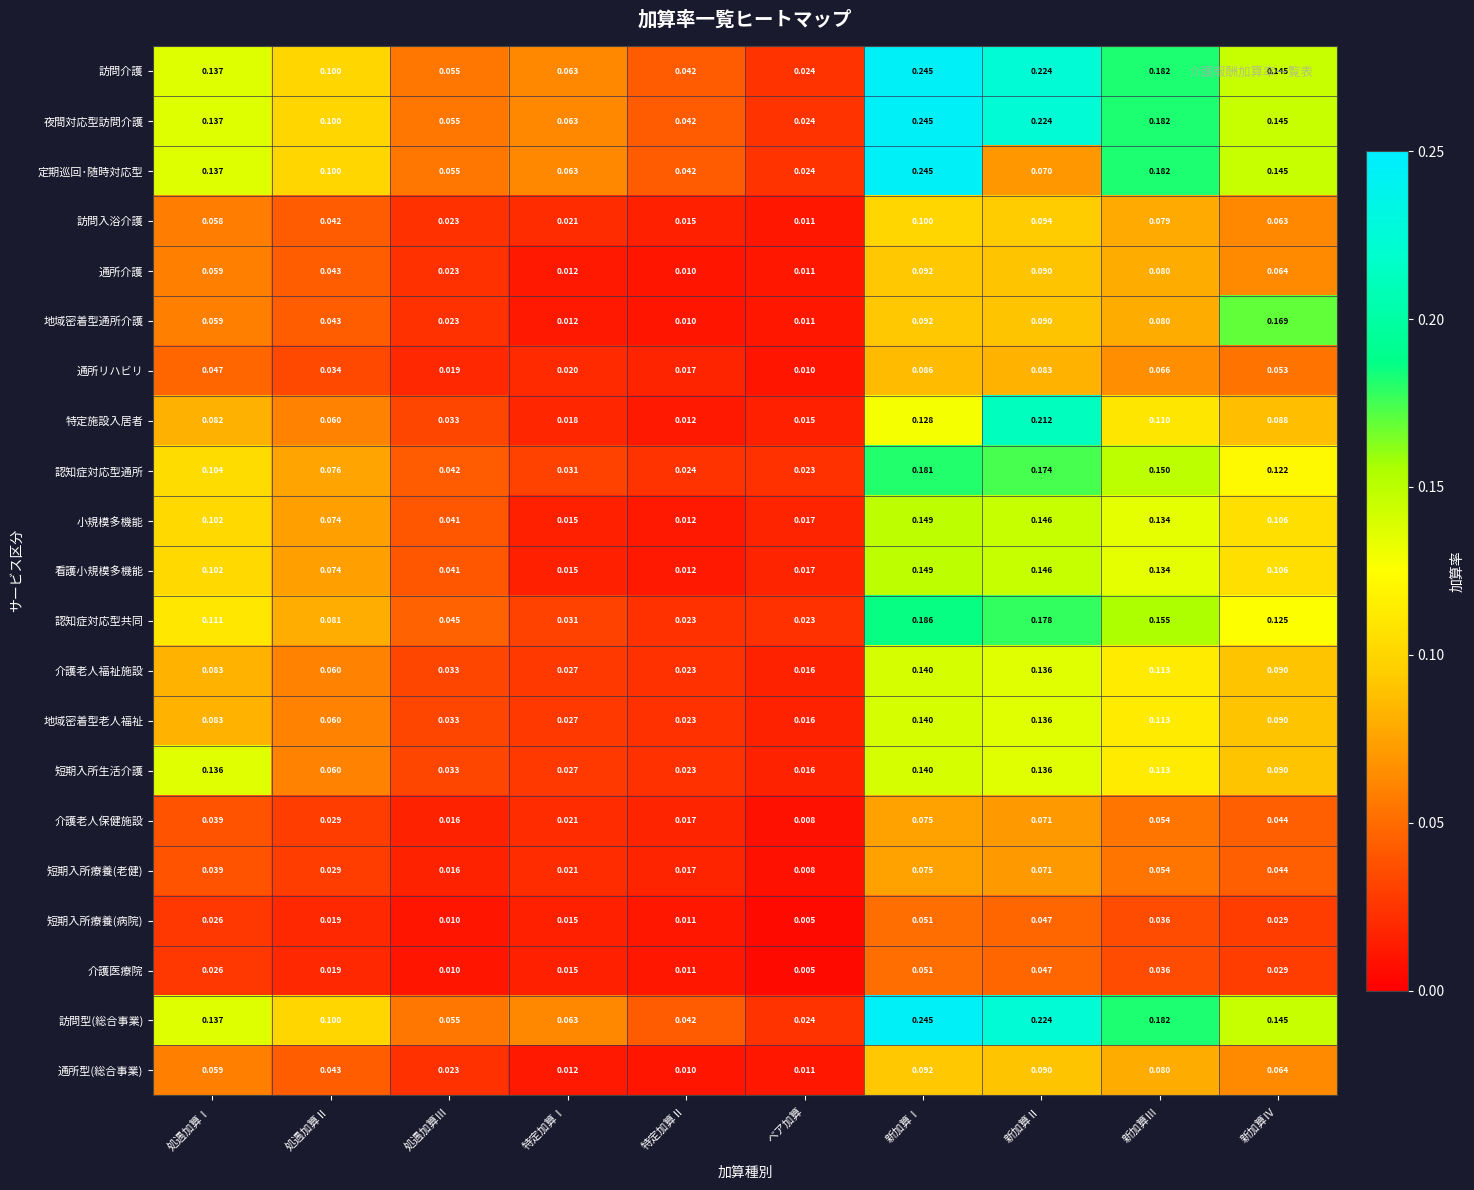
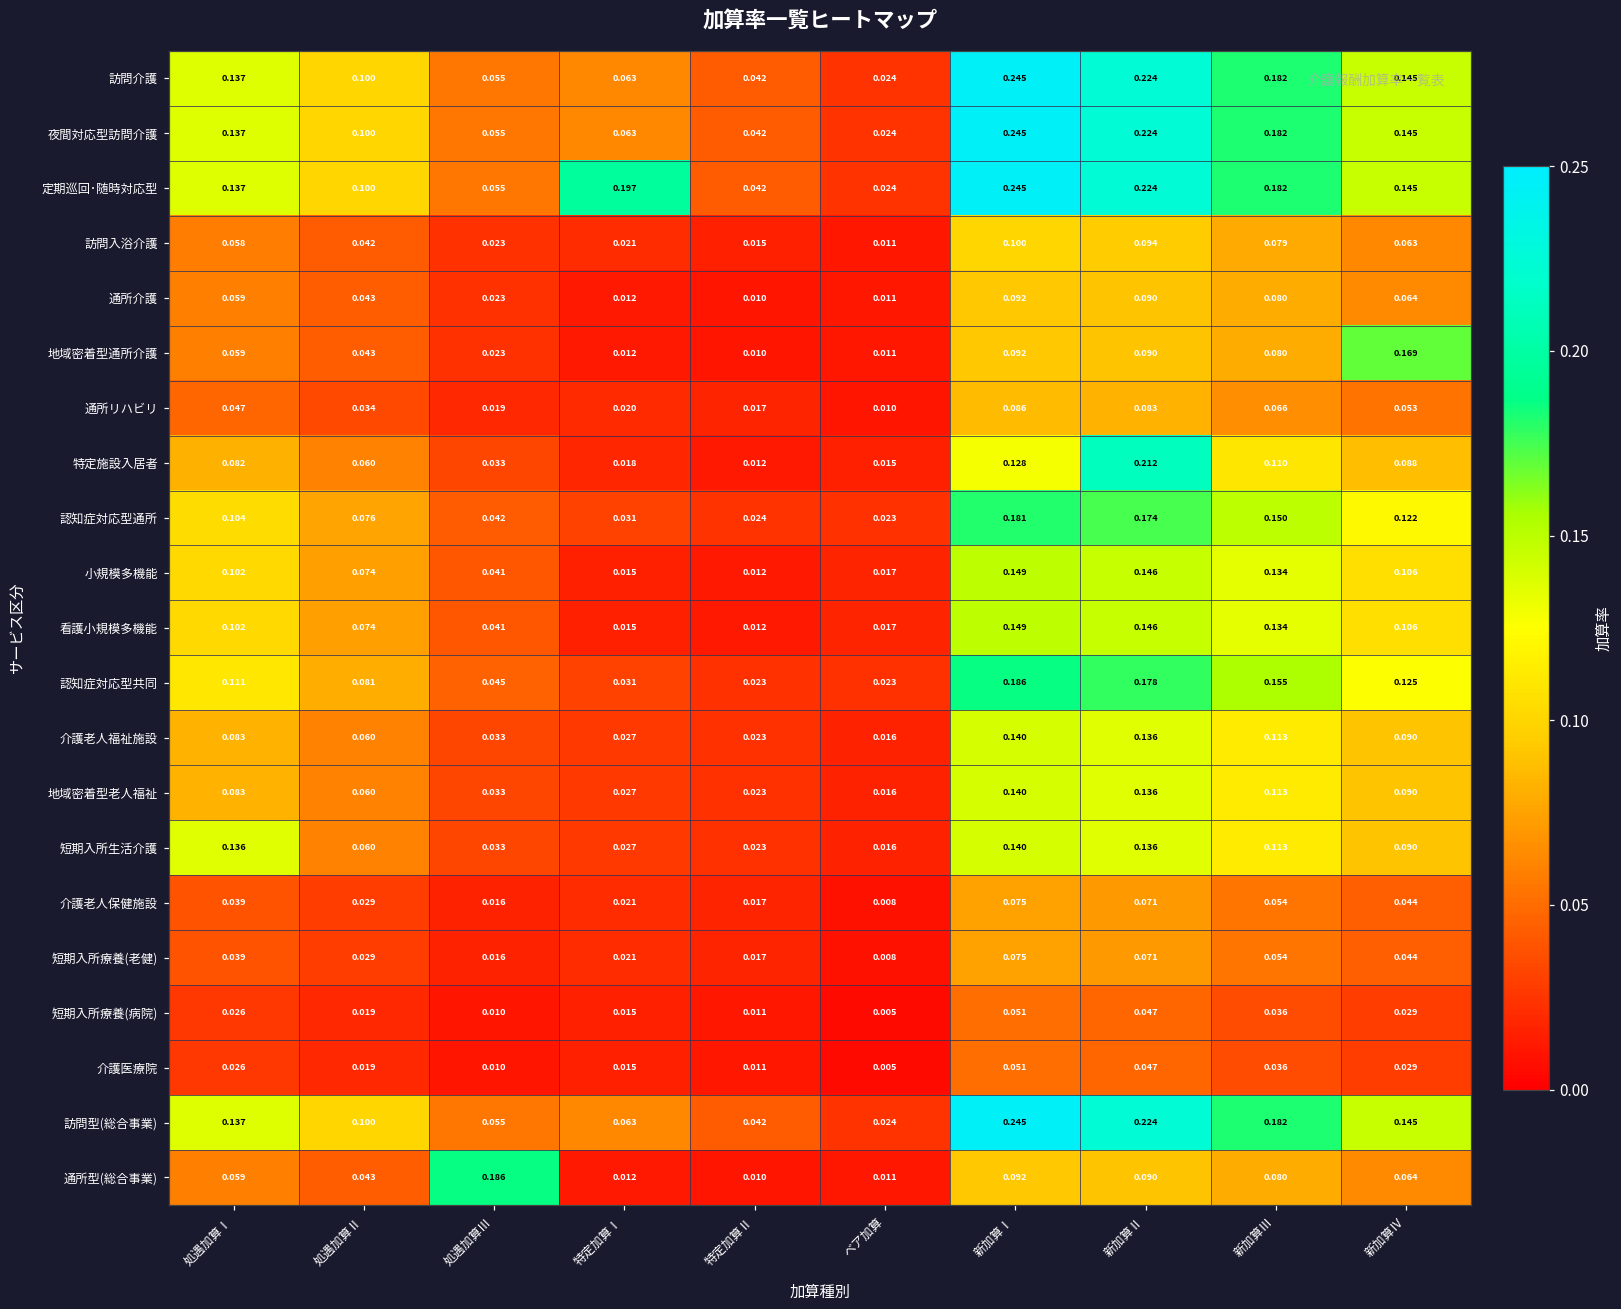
定期巡回･随時対応型, 特定加算Ⅰ: 0.063 -> 0.197
定期巡回･随時対応型, 新加算Ⅱ: 0.070 -> 0.224
通所型(総合事業), 処遇加算Ⅲ: 0.023 -> 0.186
